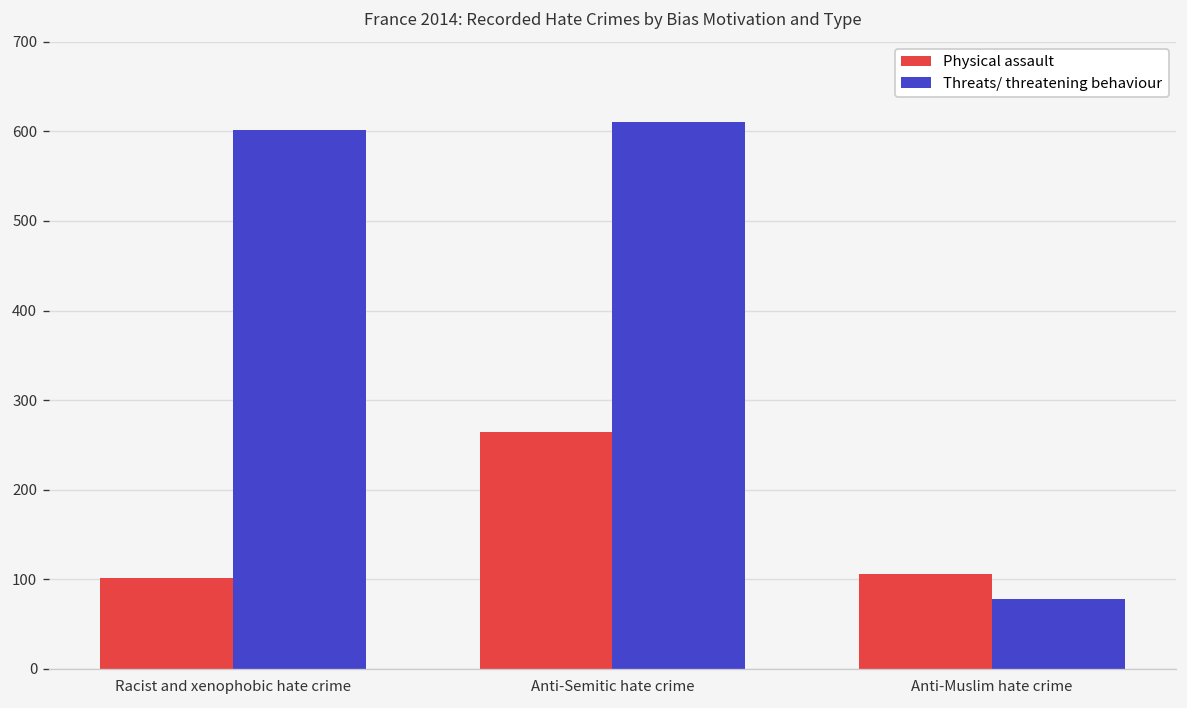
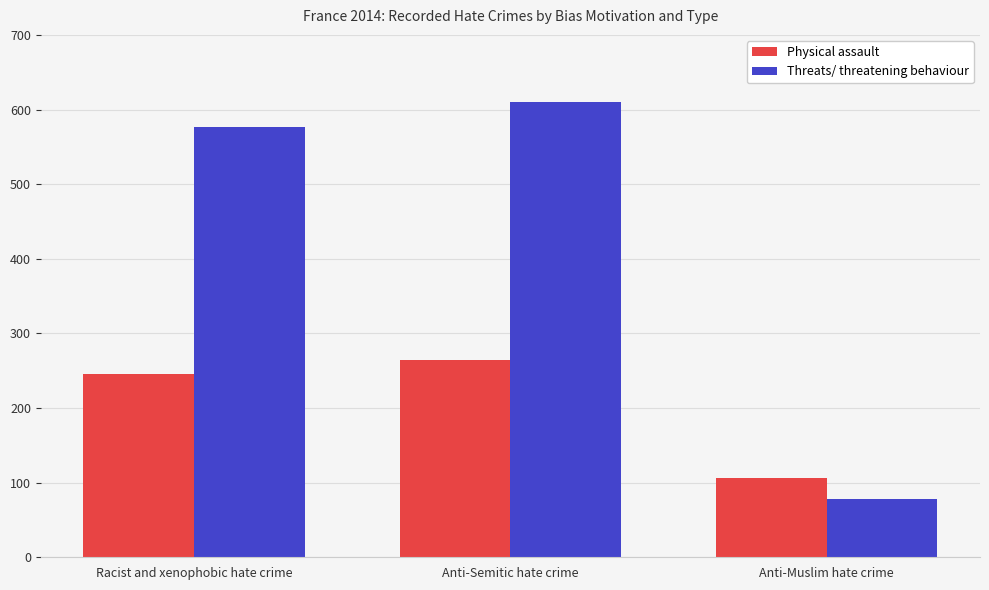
Physical assault, Racist and xenophobic hate crime: 100 -> 250
Threats/ threatening behaviour, Racist and xenophobic hate crime: 600 -> 580
